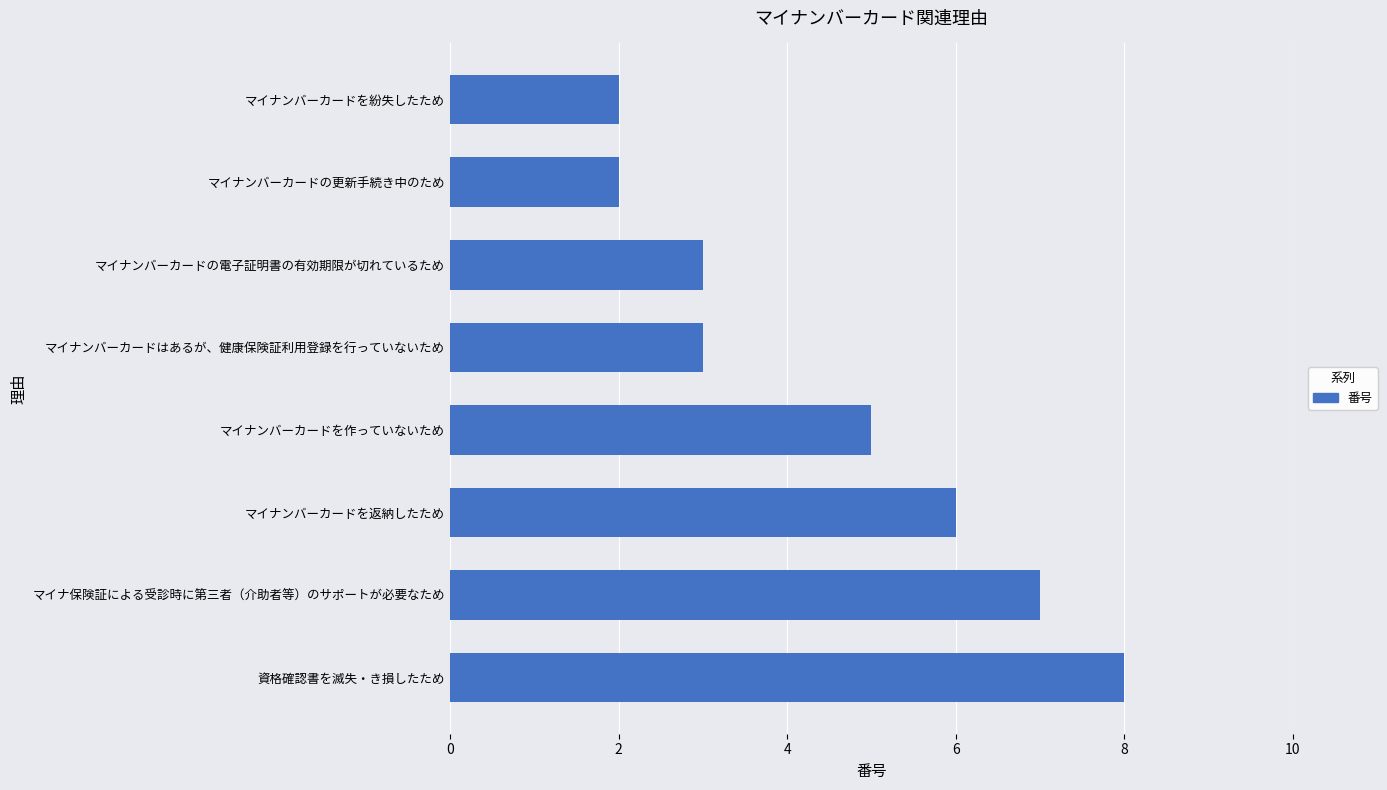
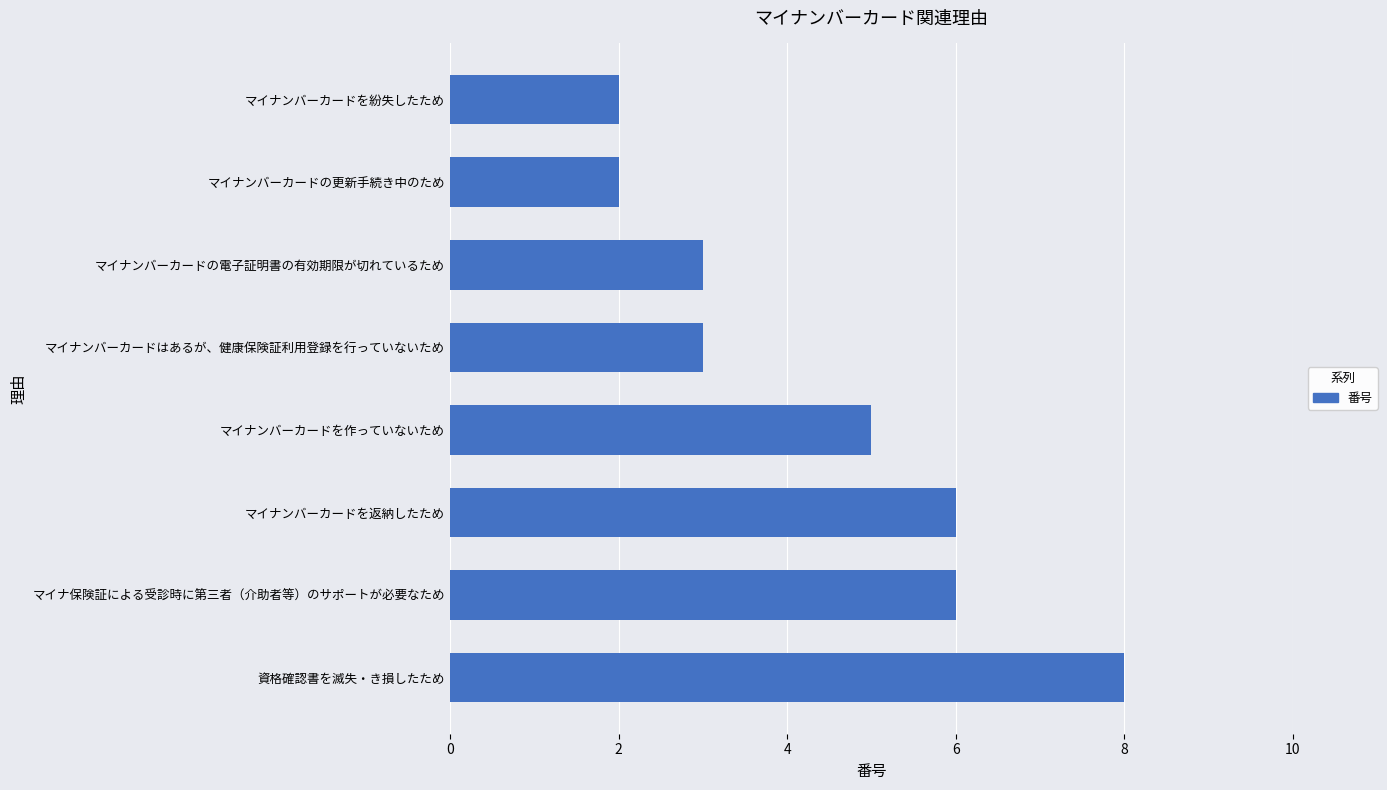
マイナ保険証による受診時に第三者（介助者等）のサポートが必要なため: 7 -> 6
